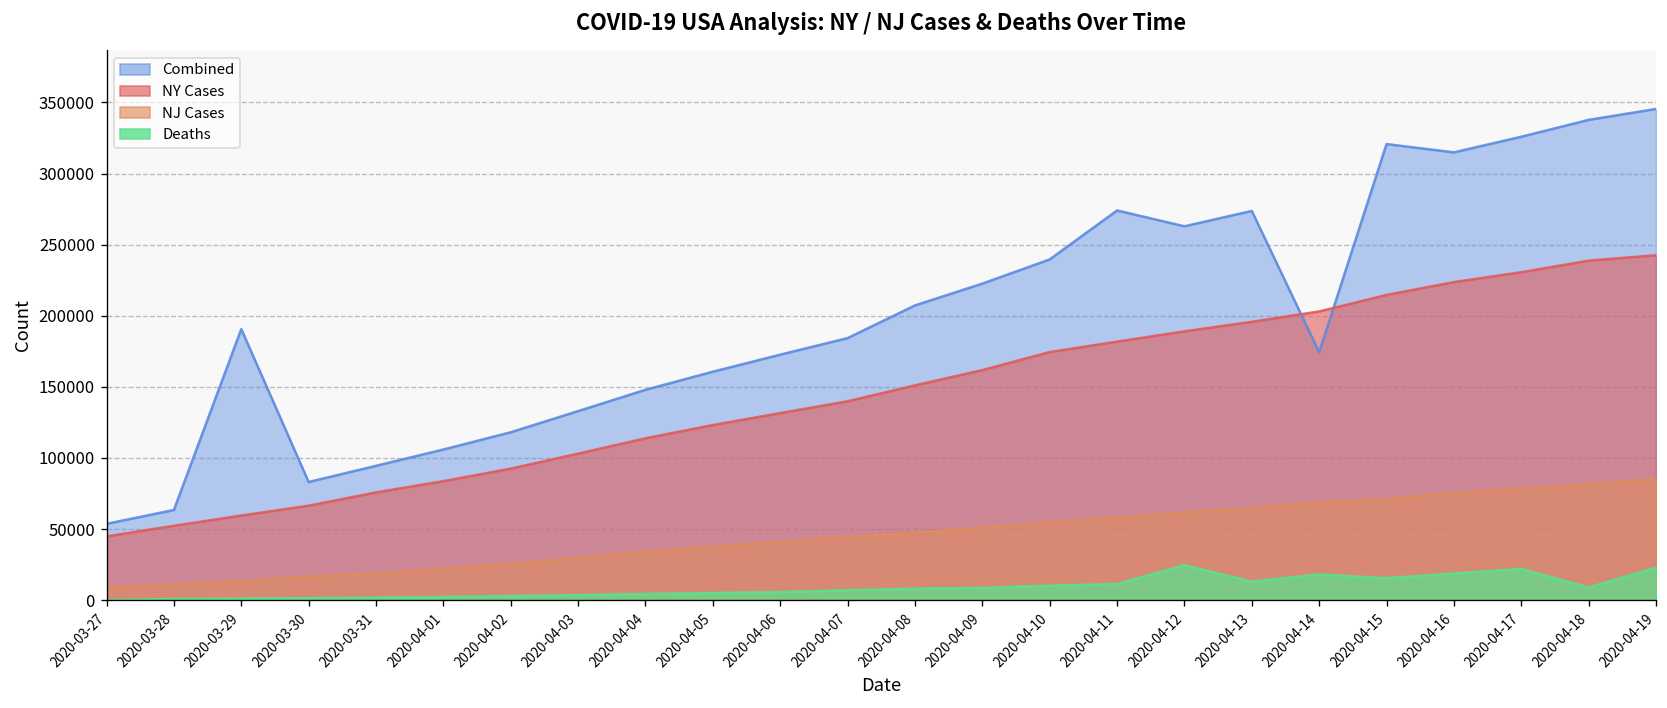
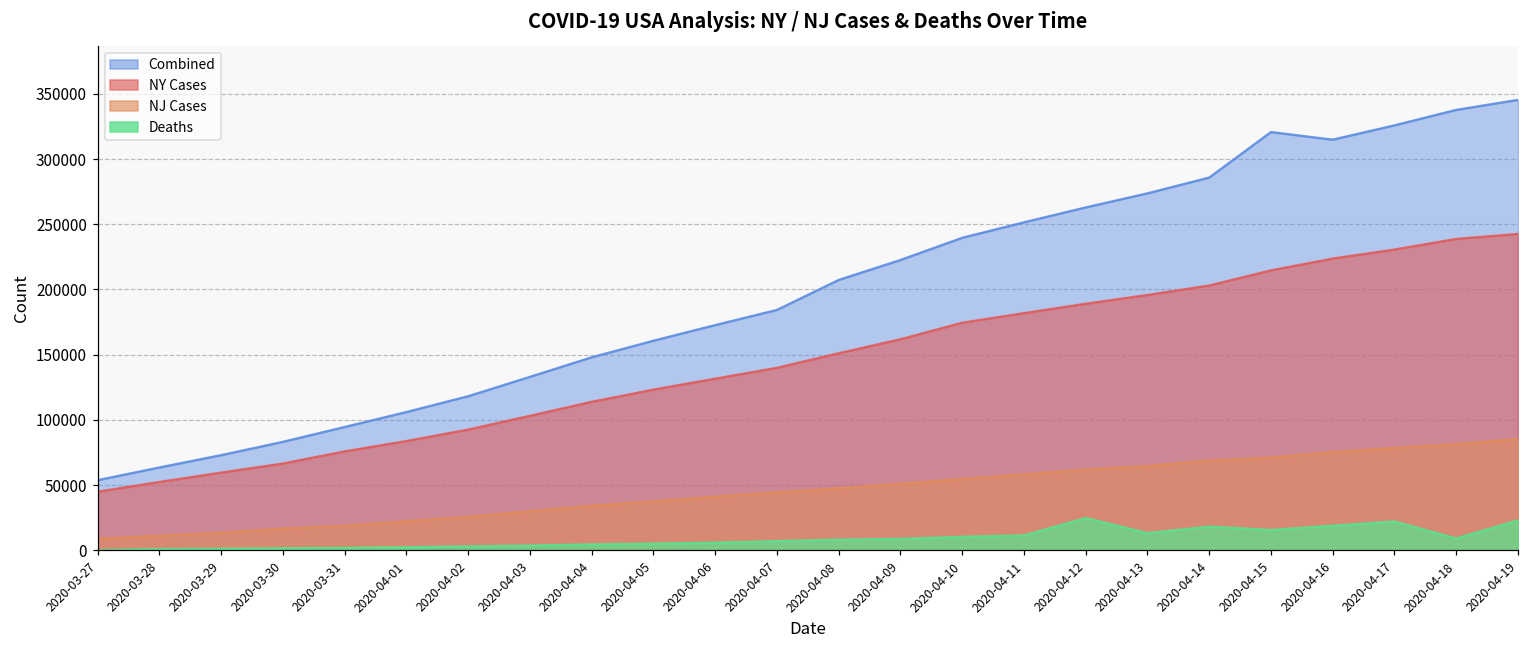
Combined, 2020-03-29: 191000 -> 73000
Combined, 2020-04-11: 274000 -> 251000
Combined, 2020-04-14: 174000 -> 286000
